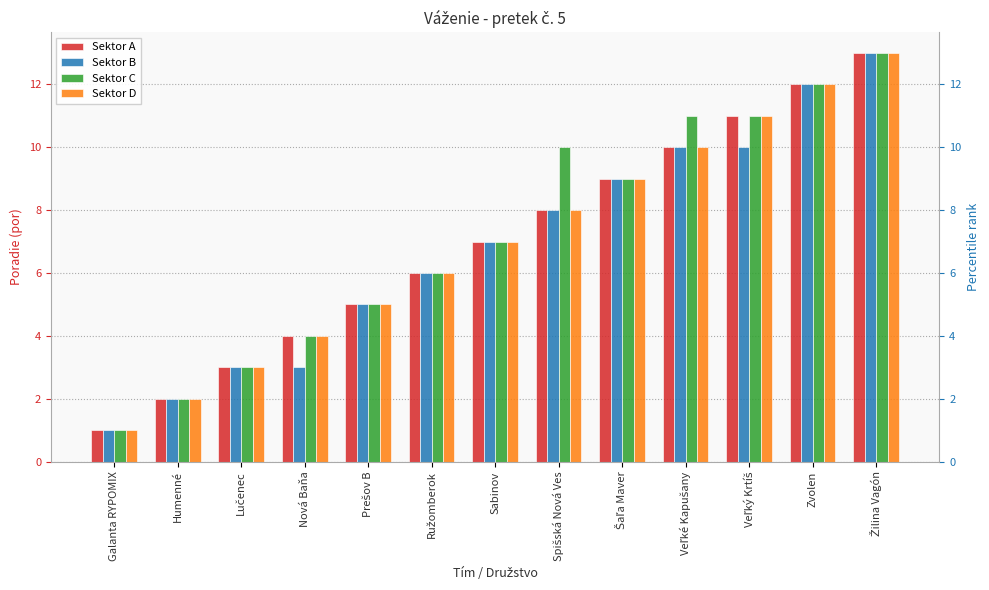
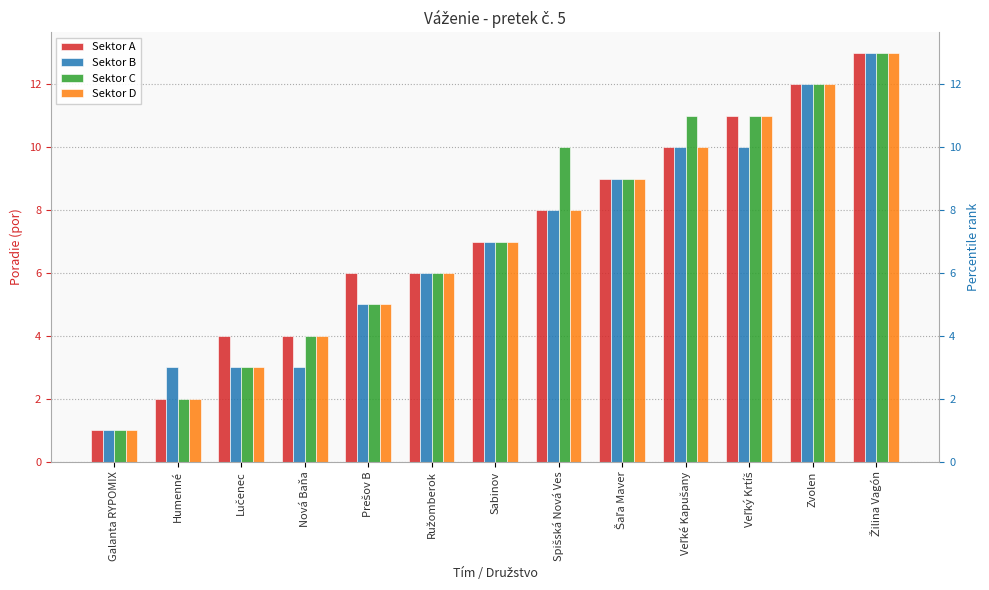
Sektor B, Humenné: 2 -> 3
Sektor A, Lučenec: 3 -> 4
Sektor A, Prešov B: 5 -> 6
